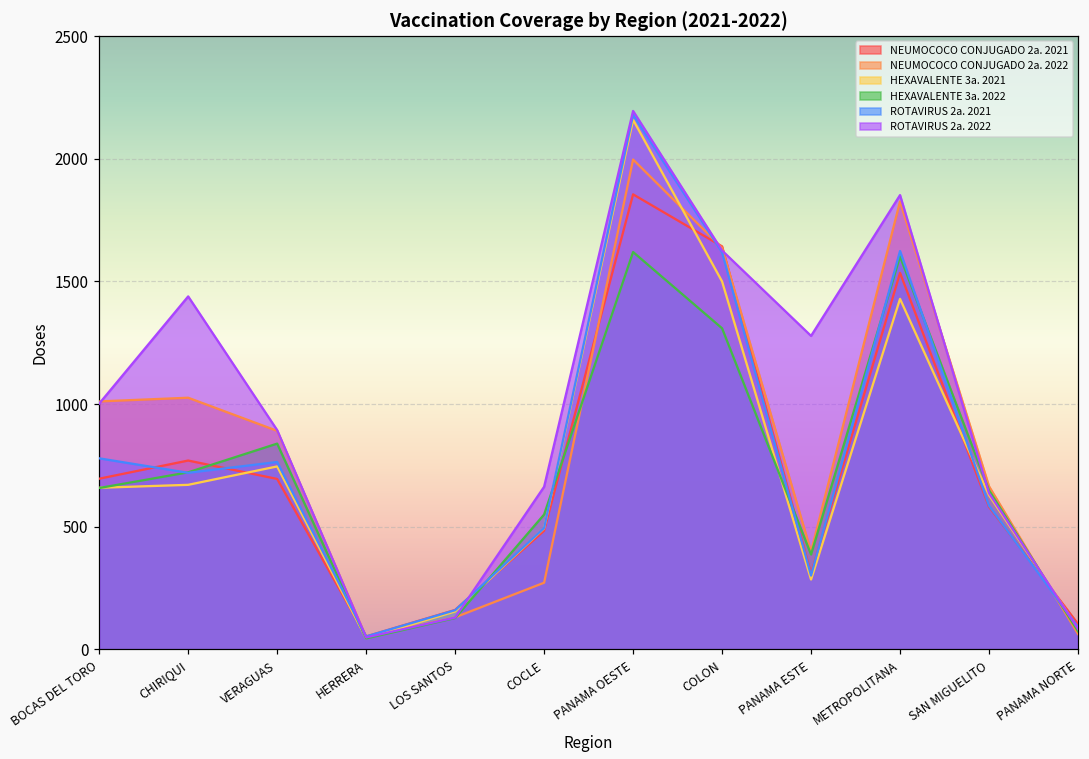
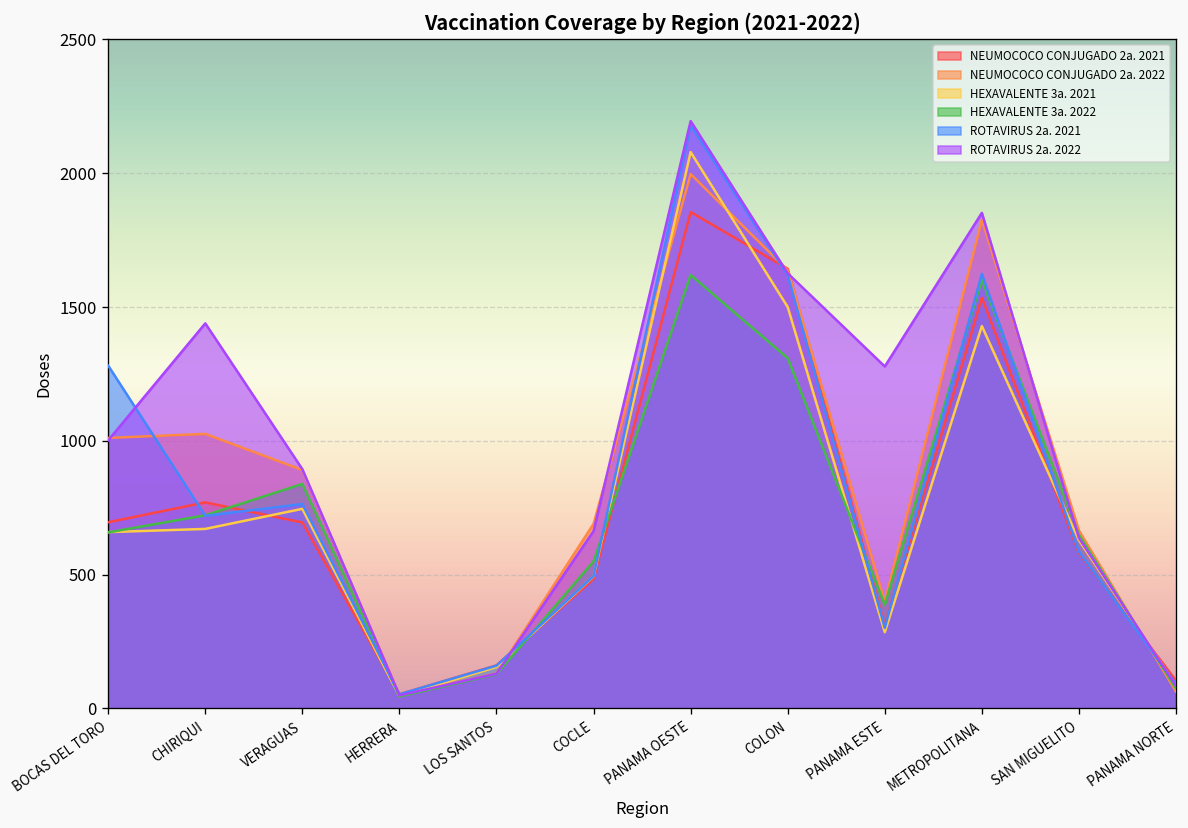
ROTAVIRUS 2a. 2021, BOCAS DEL TORO: 780 -> 1280
NEUMOCOCO CONJUGADO 2a. 2022, COCLE: 270 -> 690
HEXAVALENTE 3a. 2021, PANAMA OESTE: 2160 -> 2080
